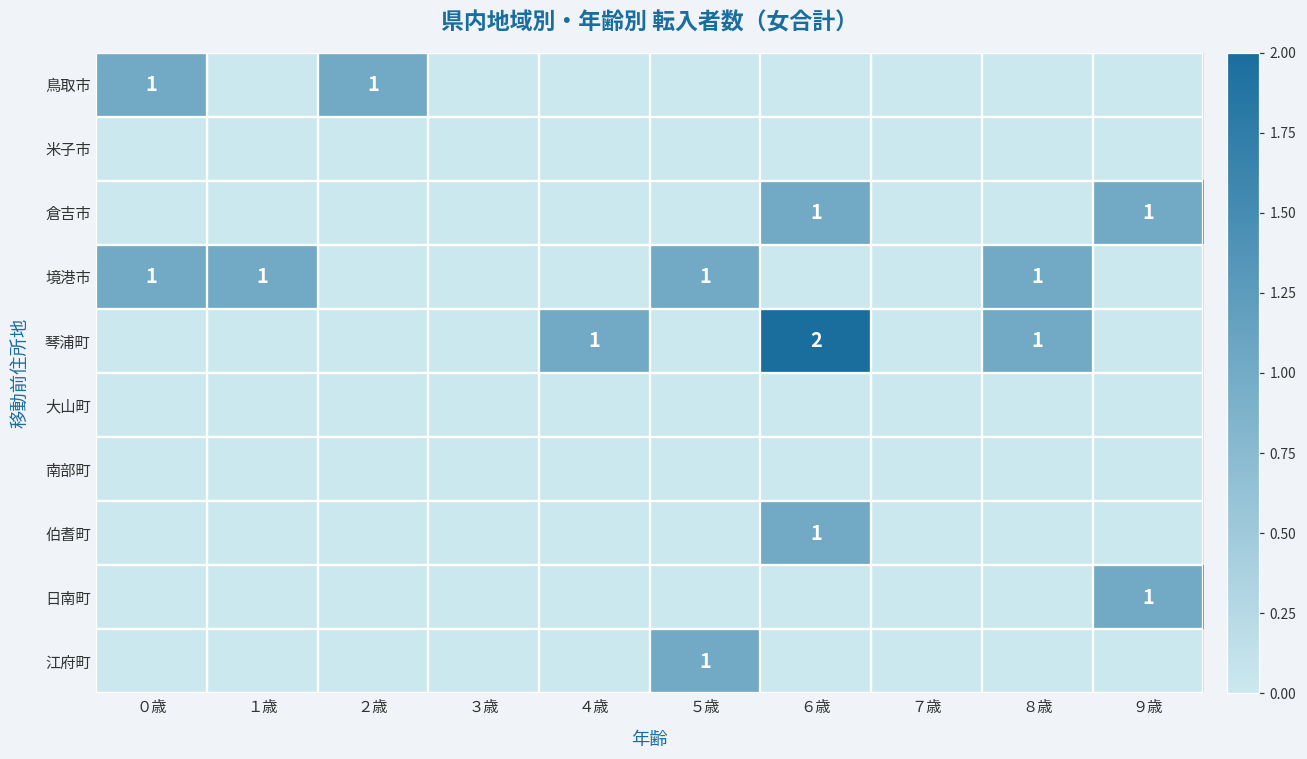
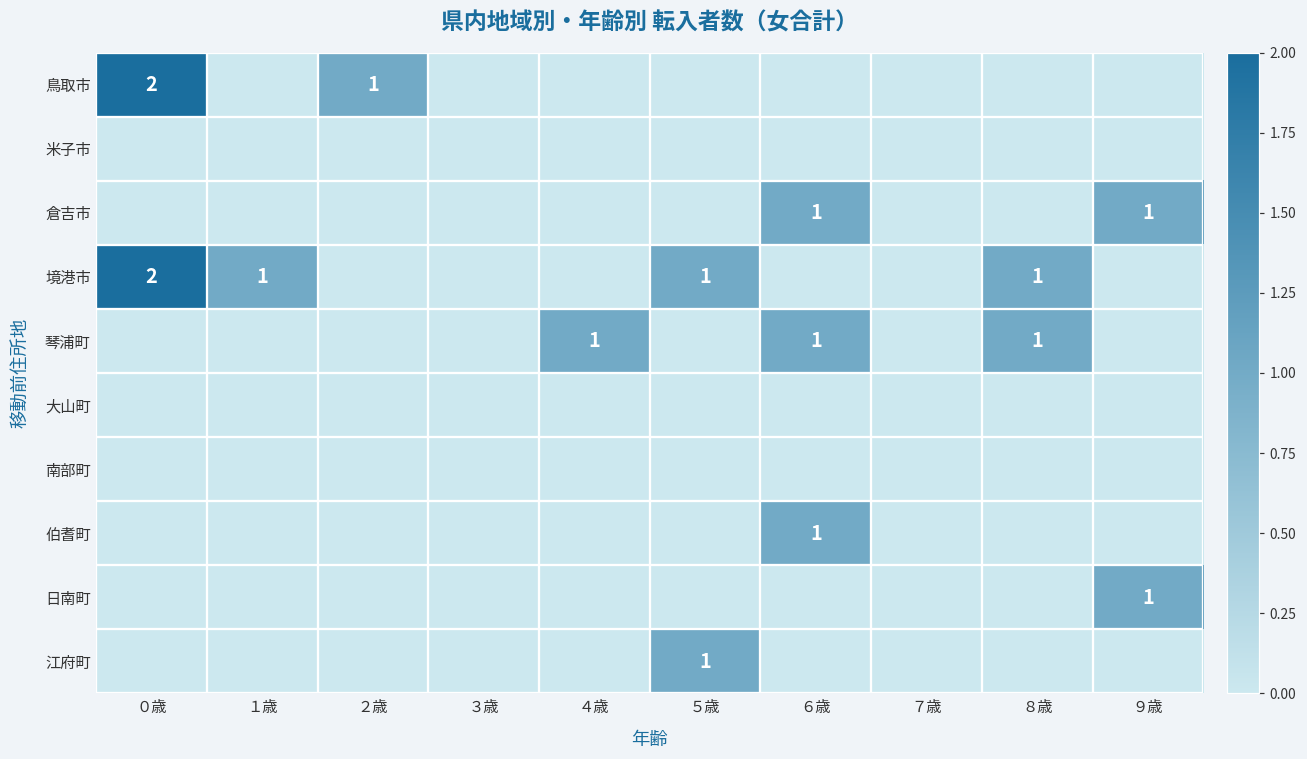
鳥取市, ０歳: 1 -> 2
境港市, ０歳: 1 -> 2
琴浦町, ６歳: 2 -> 1
